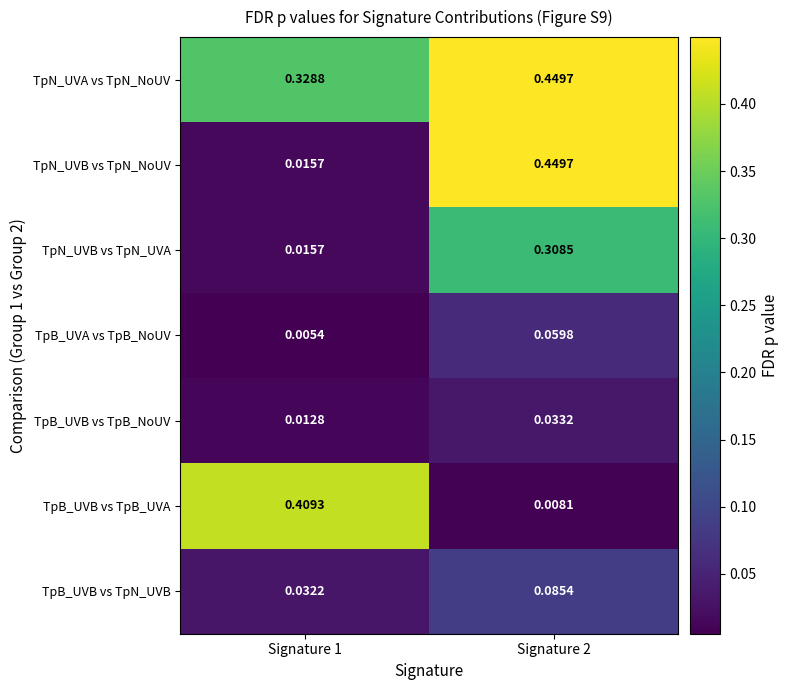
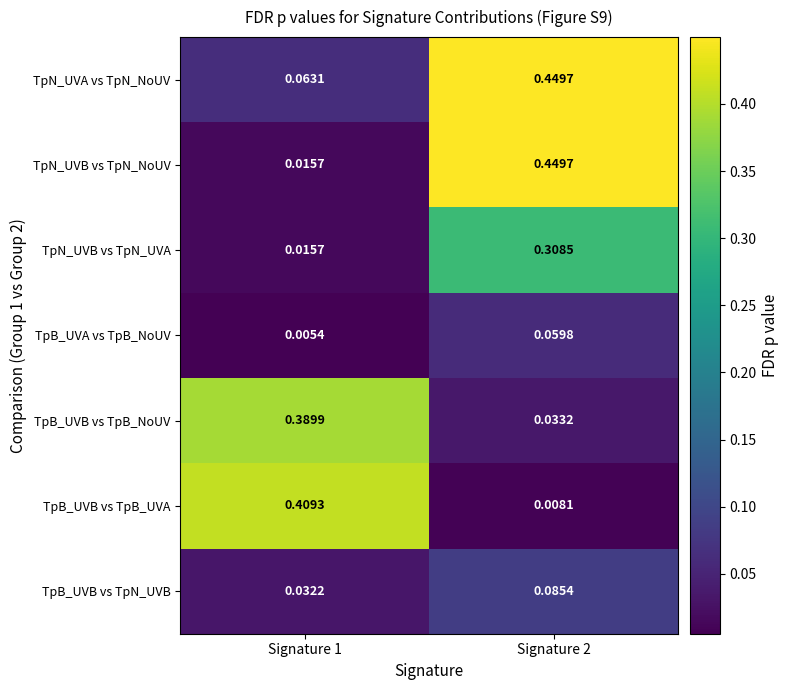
TpN_UVA vs TpN_NoUV, Signature 1: 0.3288 -> 0.0631
TpB_UVB vs TpB_NoUV, Signature 1: 0.0128 -> 0.3899
